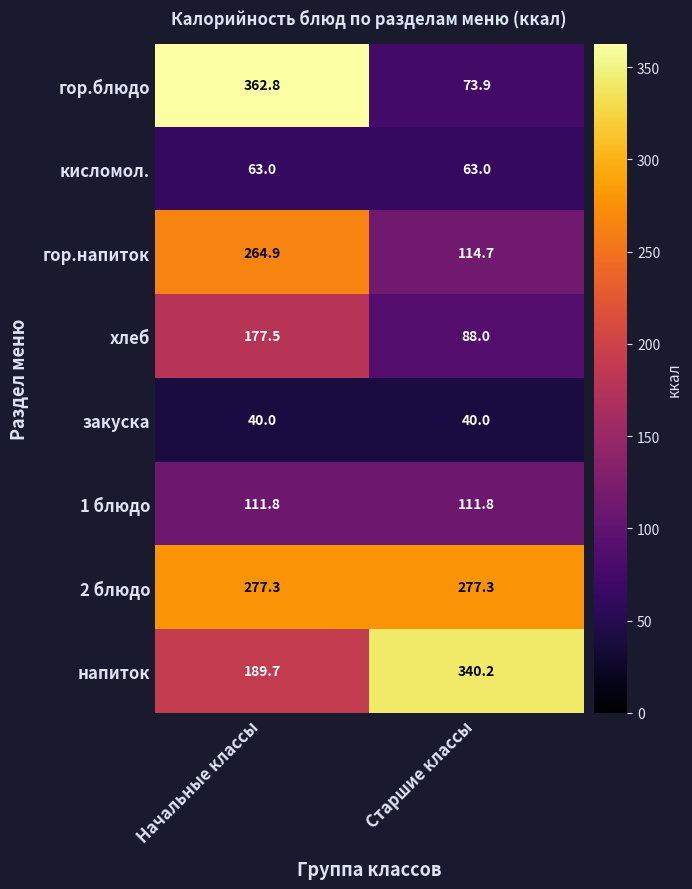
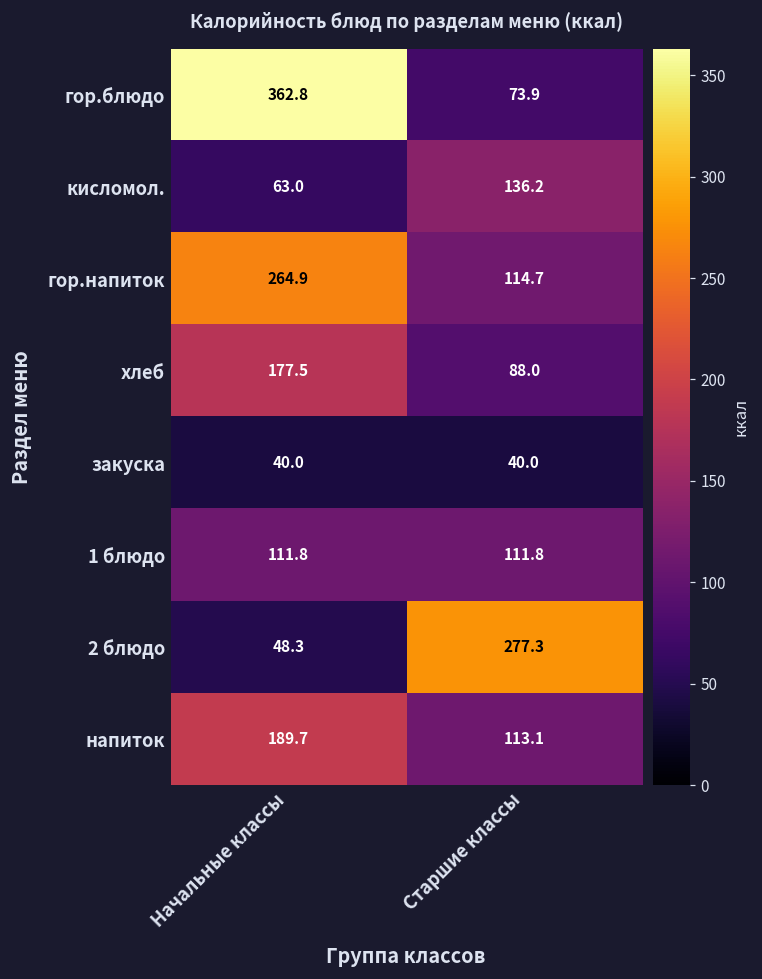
кисломол., Старшие классы: 63.0 -> 136.2
2 блюдо, Начальные классы: 277.3 -> 48.3
напиток, Старшие классы: 340.2 -> 113.1
